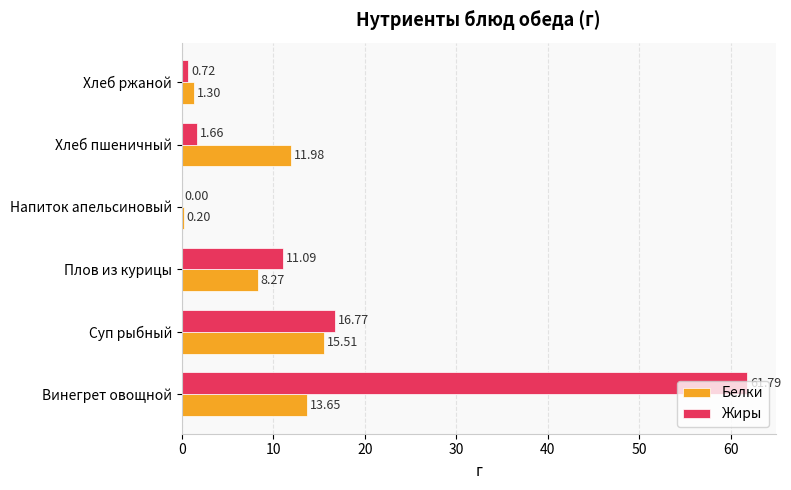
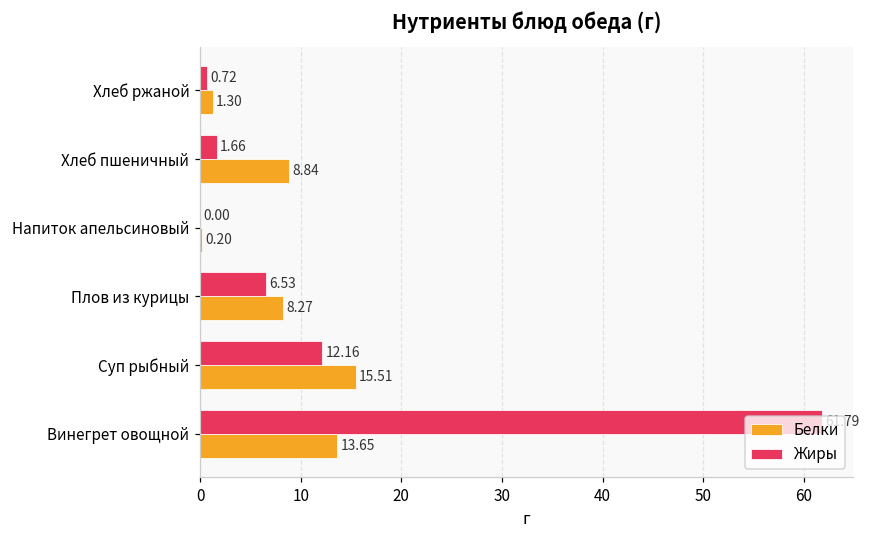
Белки, Хлеб пшеничный: 11.98 -> 8.84
Жиры, Плов из курицы: 11.09 -> 6.53
Жиры, Суп рыбный: 16.77 -> 12.16
